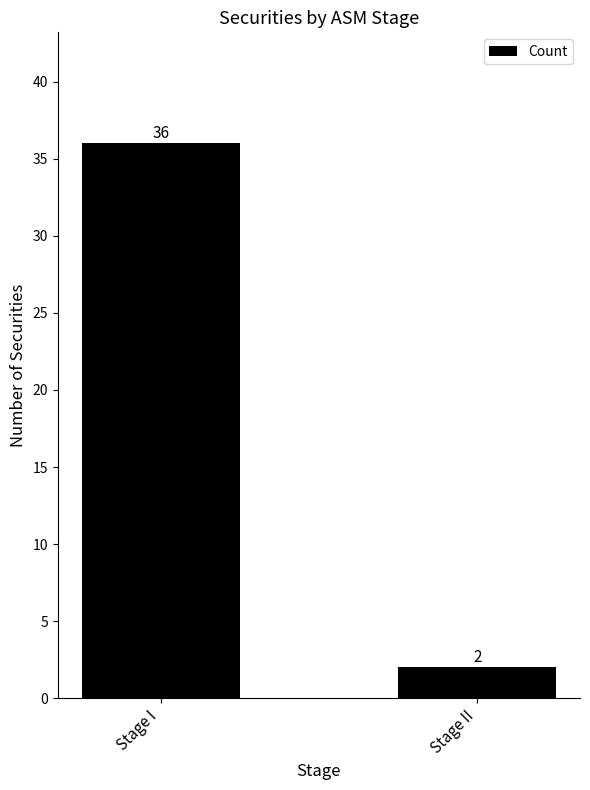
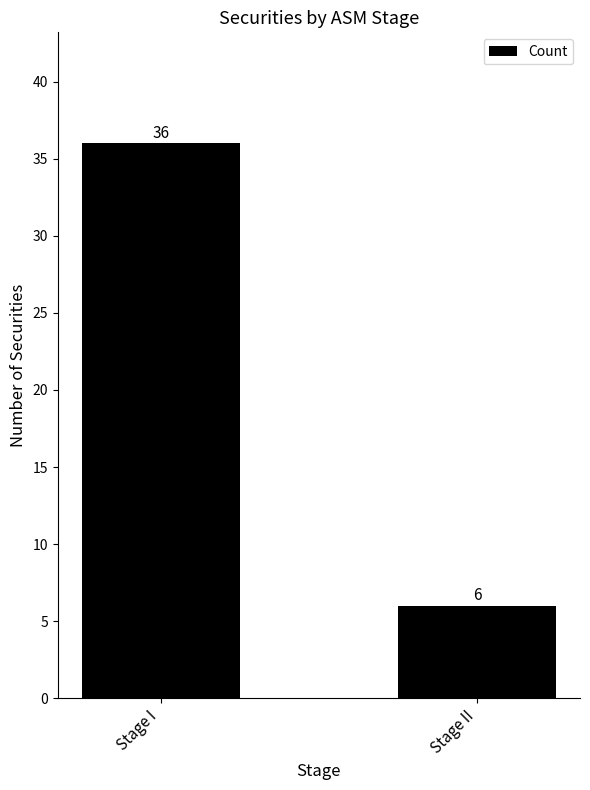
Stage II: 2 -> 6
